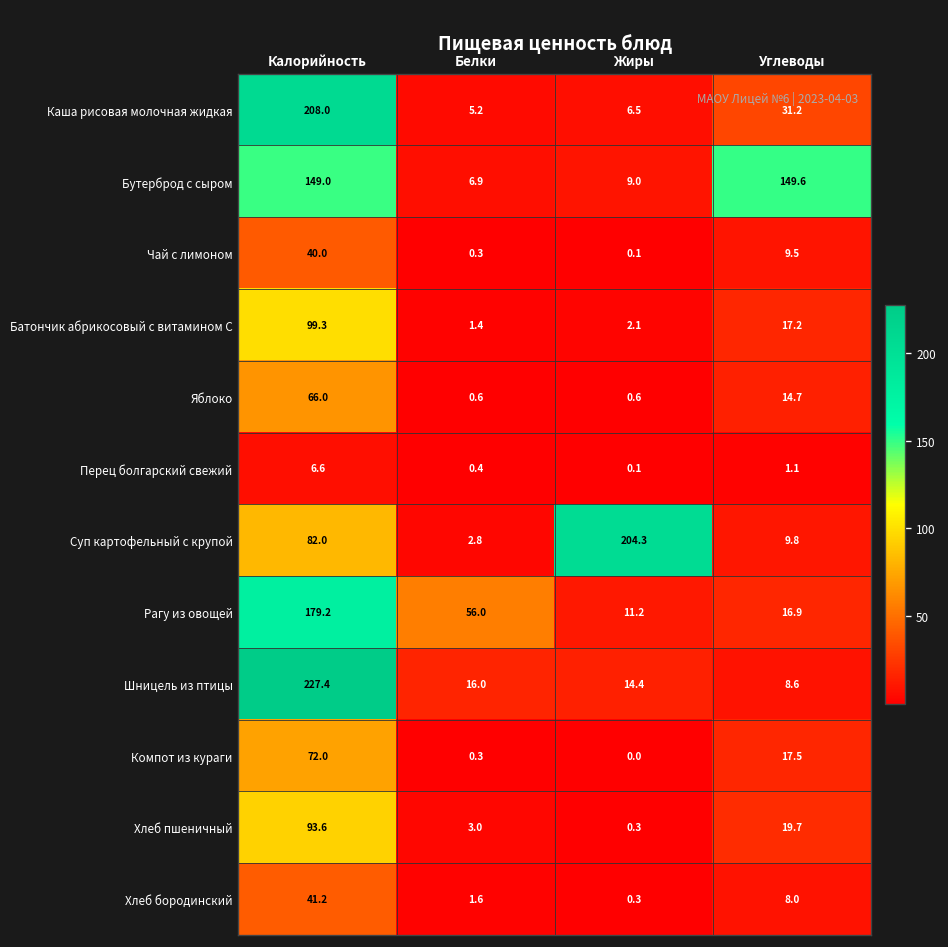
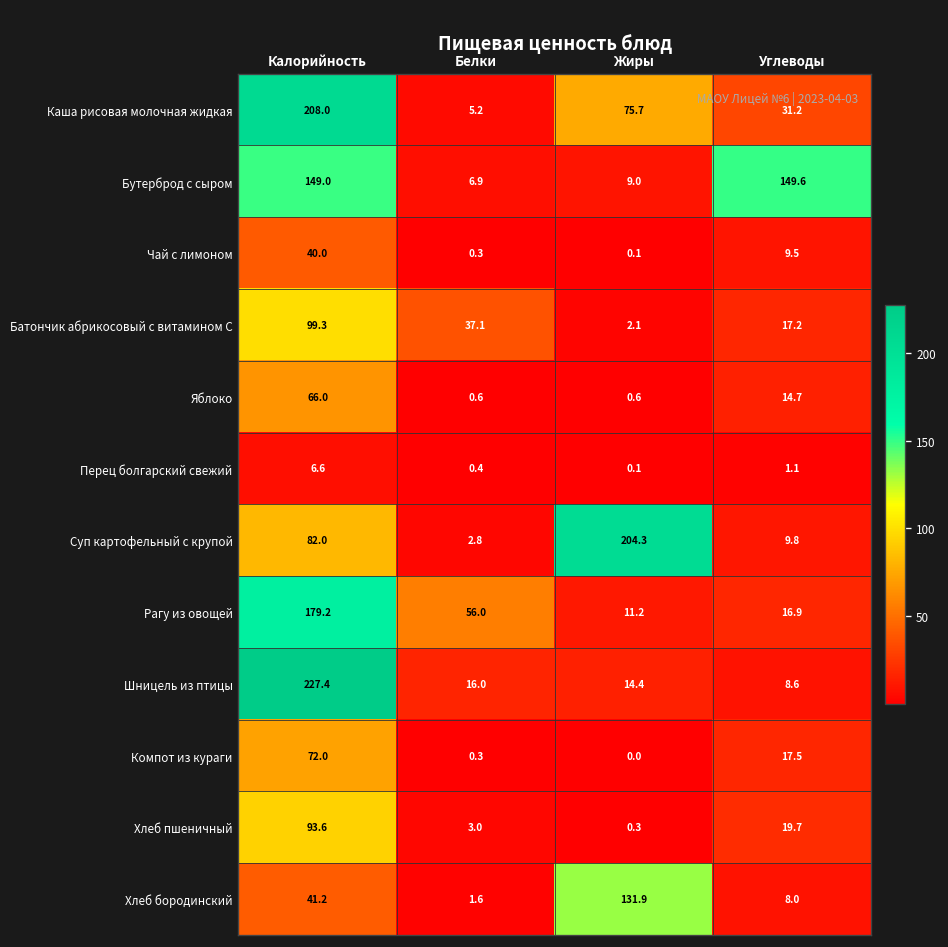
Каша рисовая молочная жидкая, Жиры: 6.5 -> 75.7
Батончик абрикосовый с витамином С, Белки: 1.4 -> 37.1
Хлеб бородинский, Жиры: 0.3 -> 131.9
